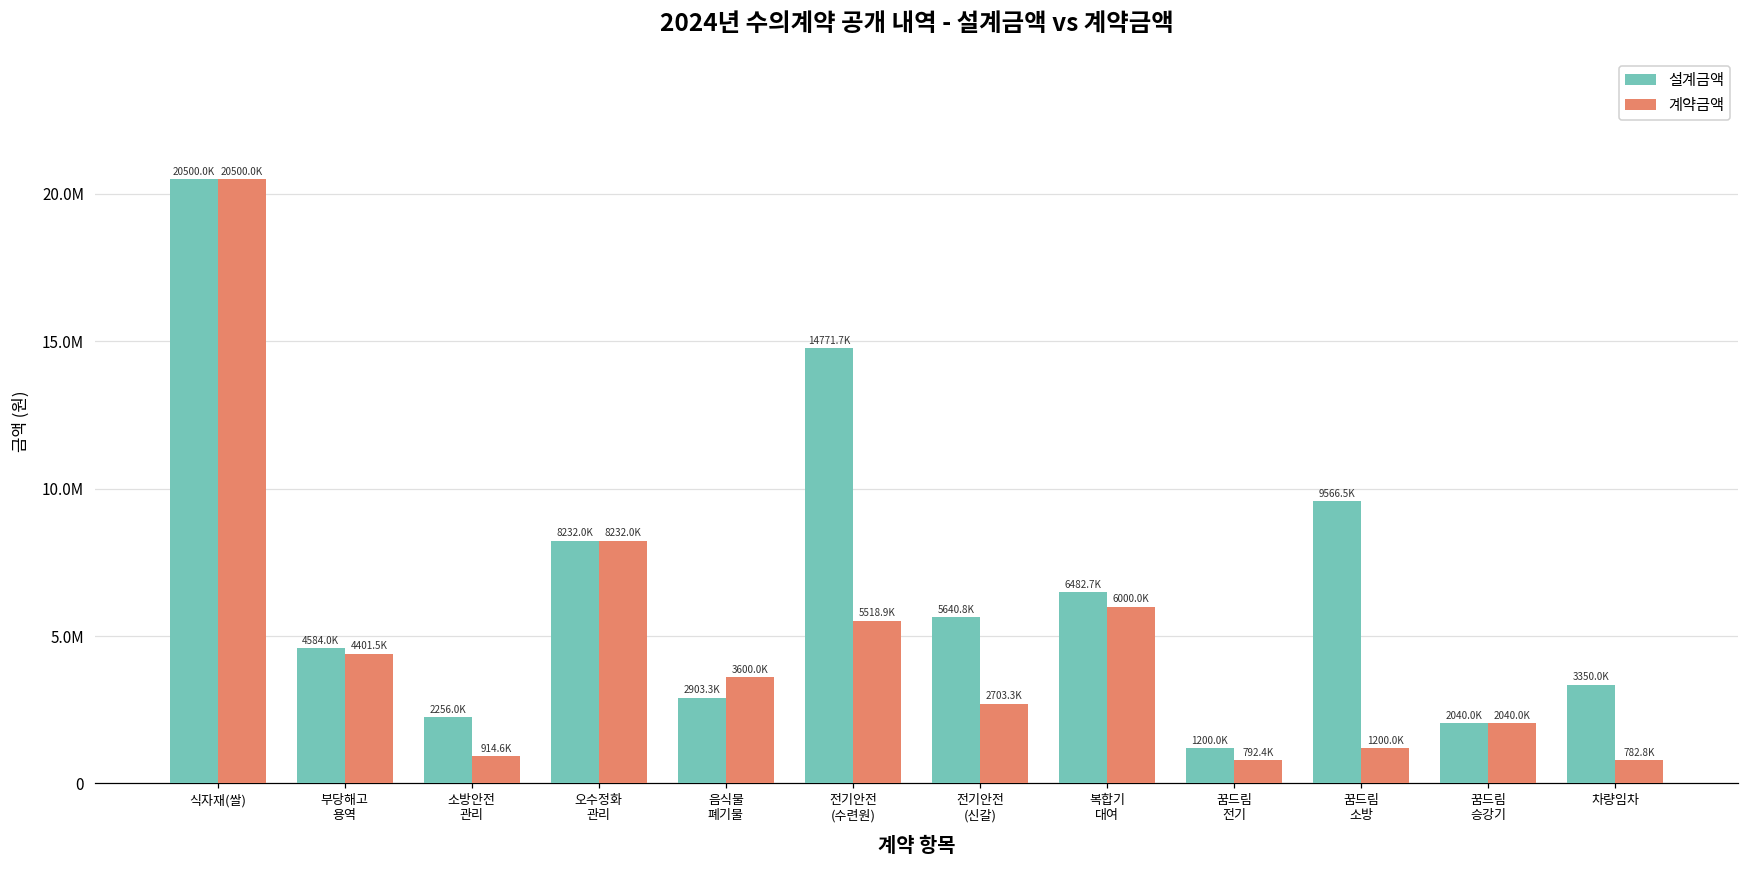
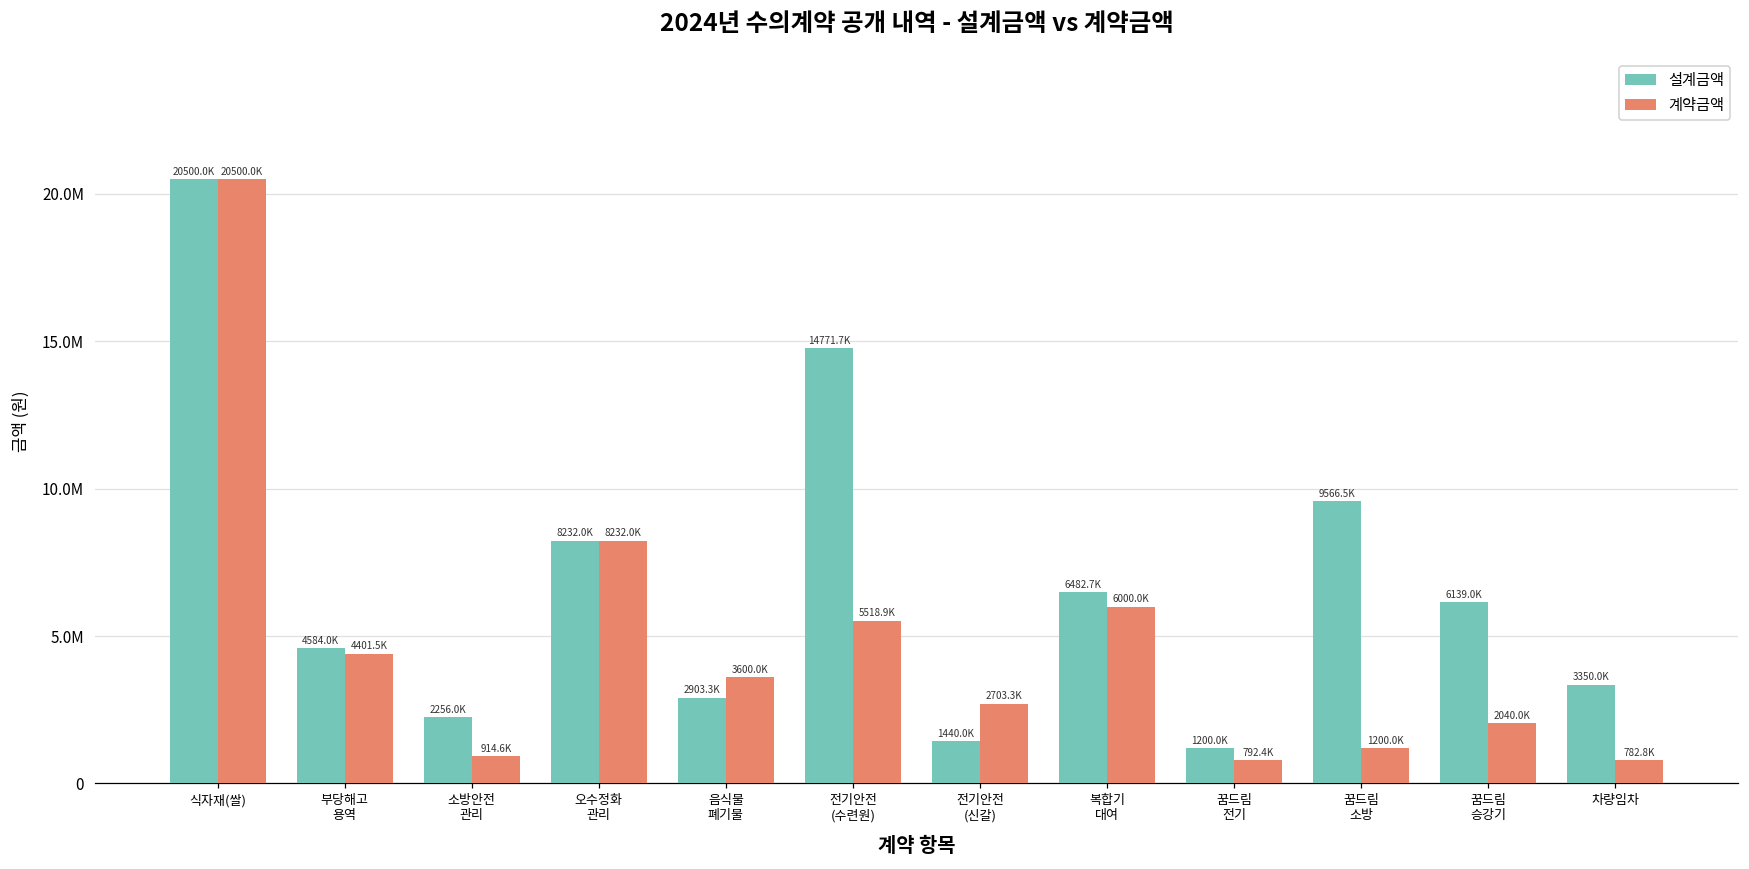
설계금액, 전기안전 (신갈): 5640.8K -> 1440.0K
설계금액, 꿈드림 승강기: 2040.0K -> 6139.0K
